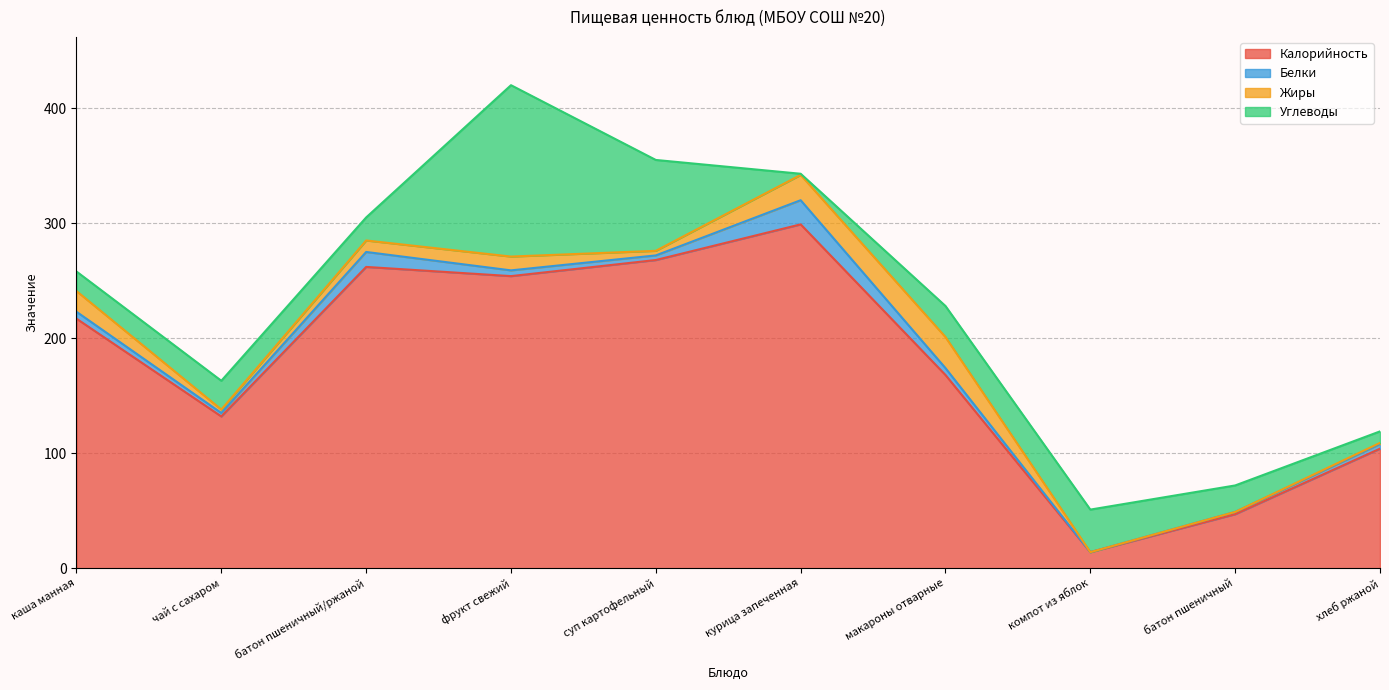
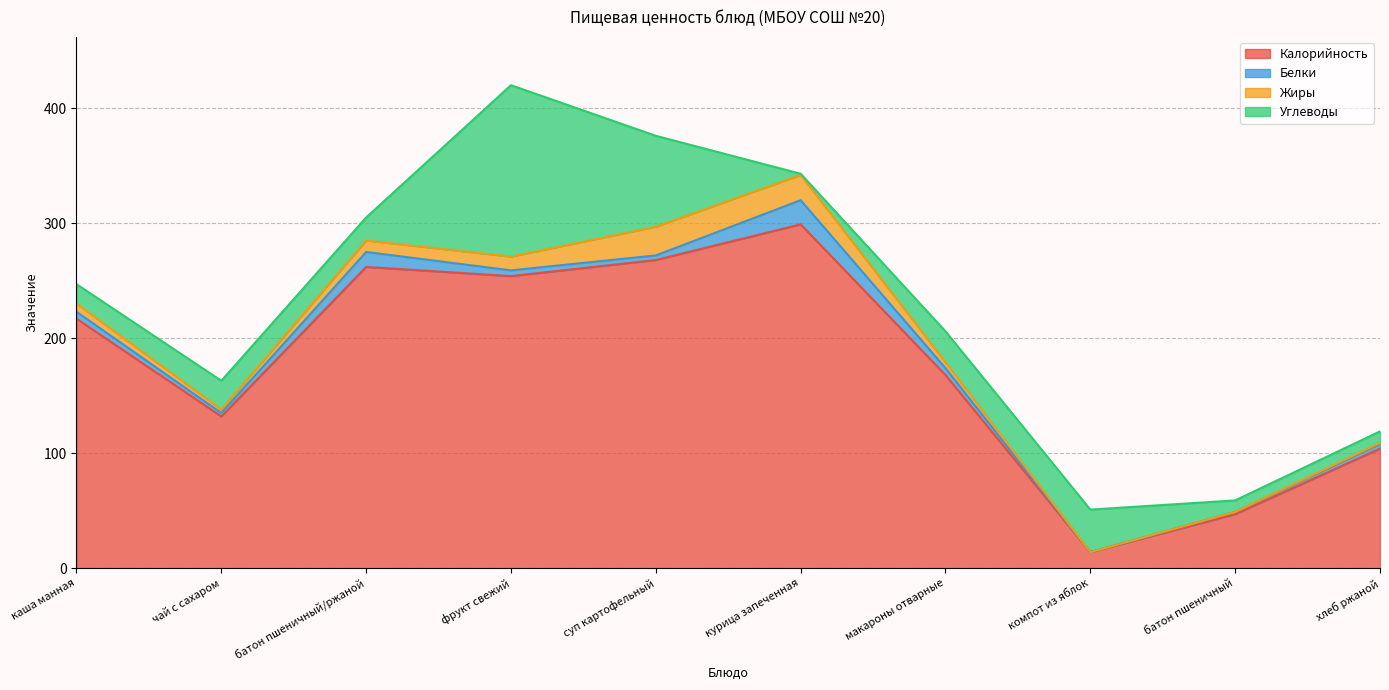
Жиры, каша манная: 18 -> 7
Жиры, суп картофельный: 4 -> 25
Жиры, макароны отварные: 27 -> 5
Углеводы, батон пшеничный: 23 -> 10
